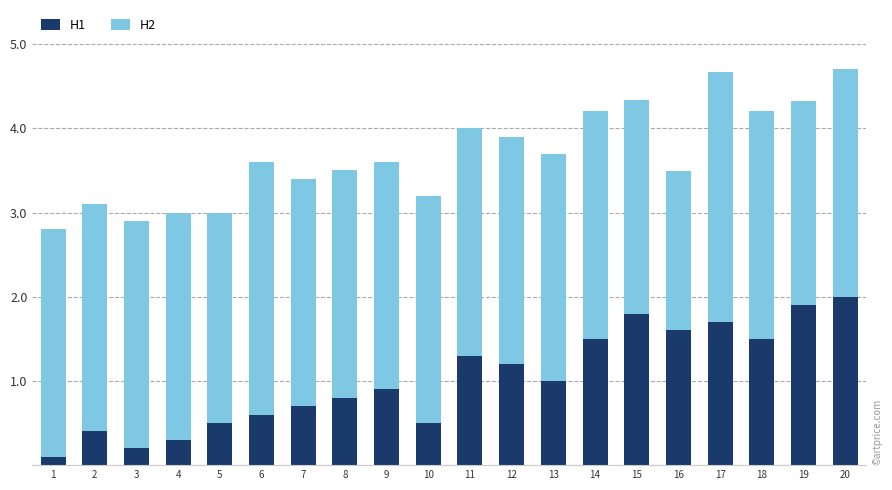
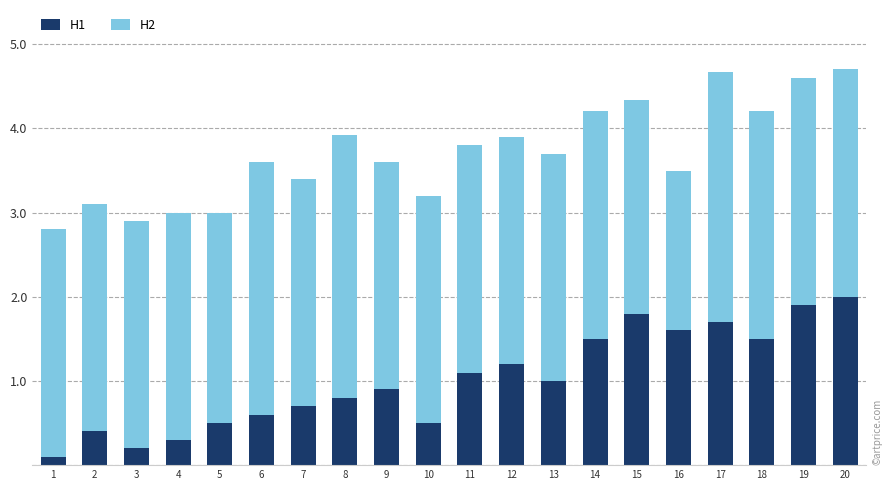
H2, 8: 2.7 -> 3.1
H1, 11: 1.3 -> 1.1
H2, 19: 2.4 -> 2.7
